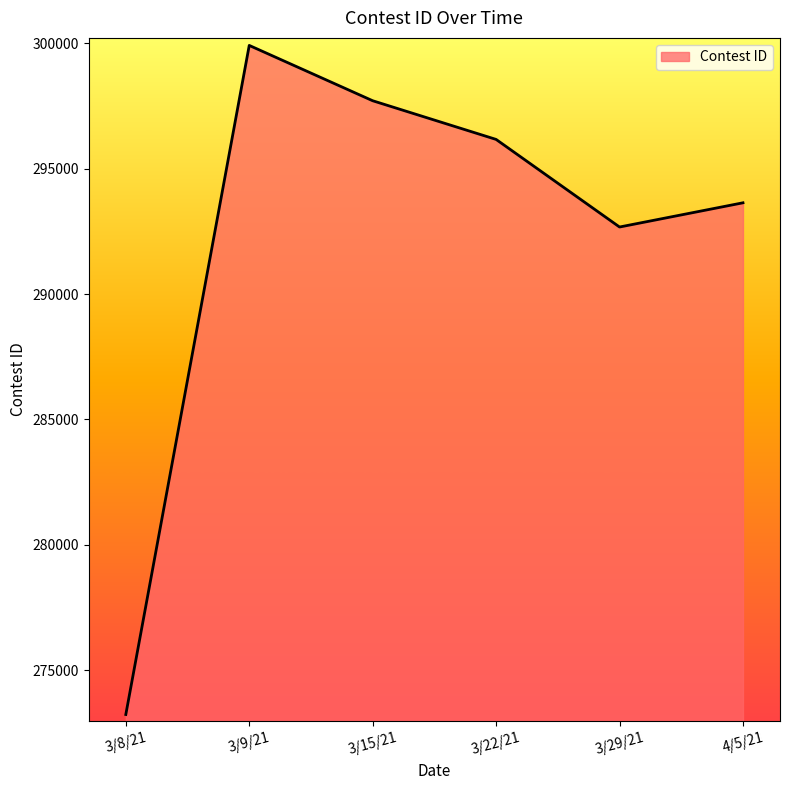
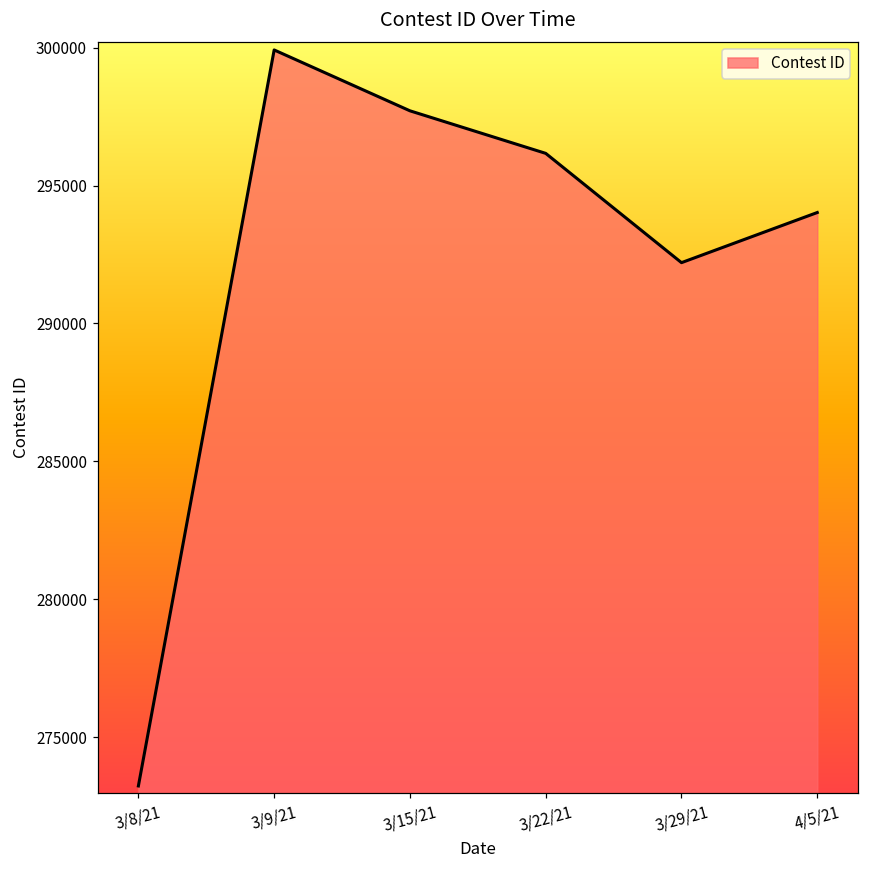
3/29/21: 292700 -> 292200
4/5/21: 293600 -> 294000
